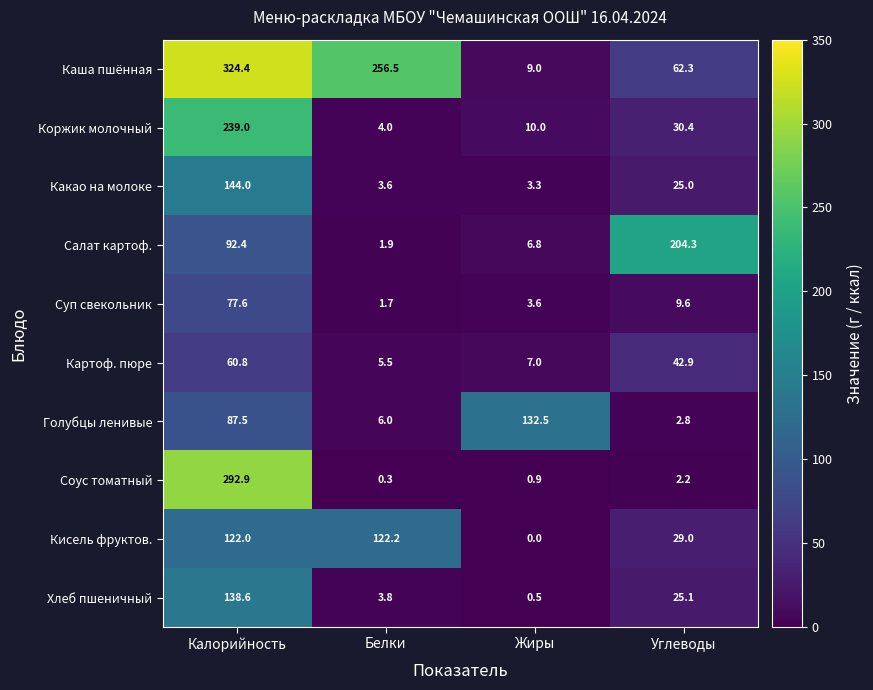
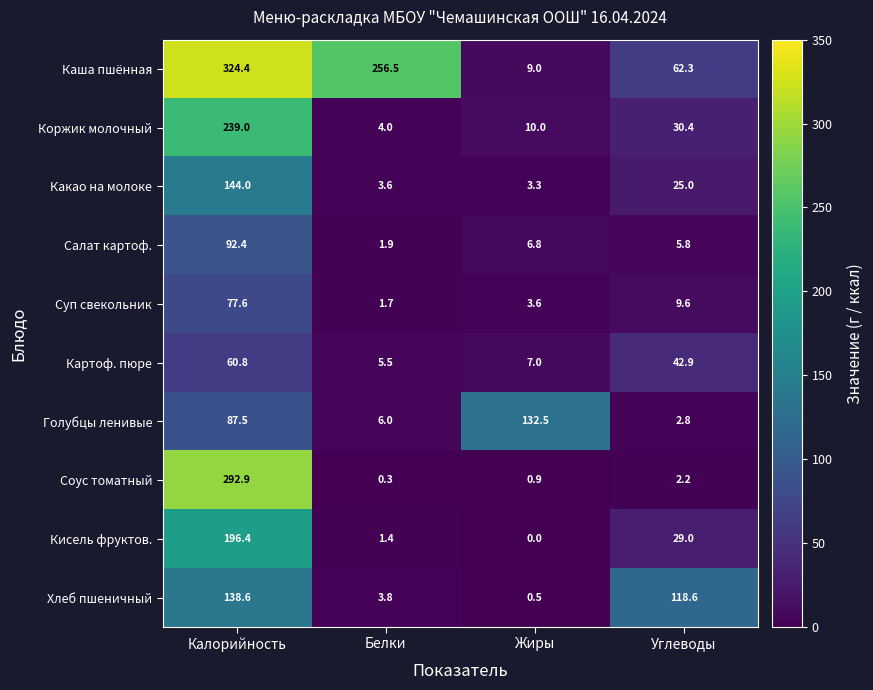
Салат картоф., Углеводы: 204.3 -> 5.8
Кисель фруктов., Калорийность: 122.0 -> 196.4
Кисель фруктов., Белки: 122.2 -> 1.4
Хлеб пшеничный, Углеводы: 25.1 -> 118.6
